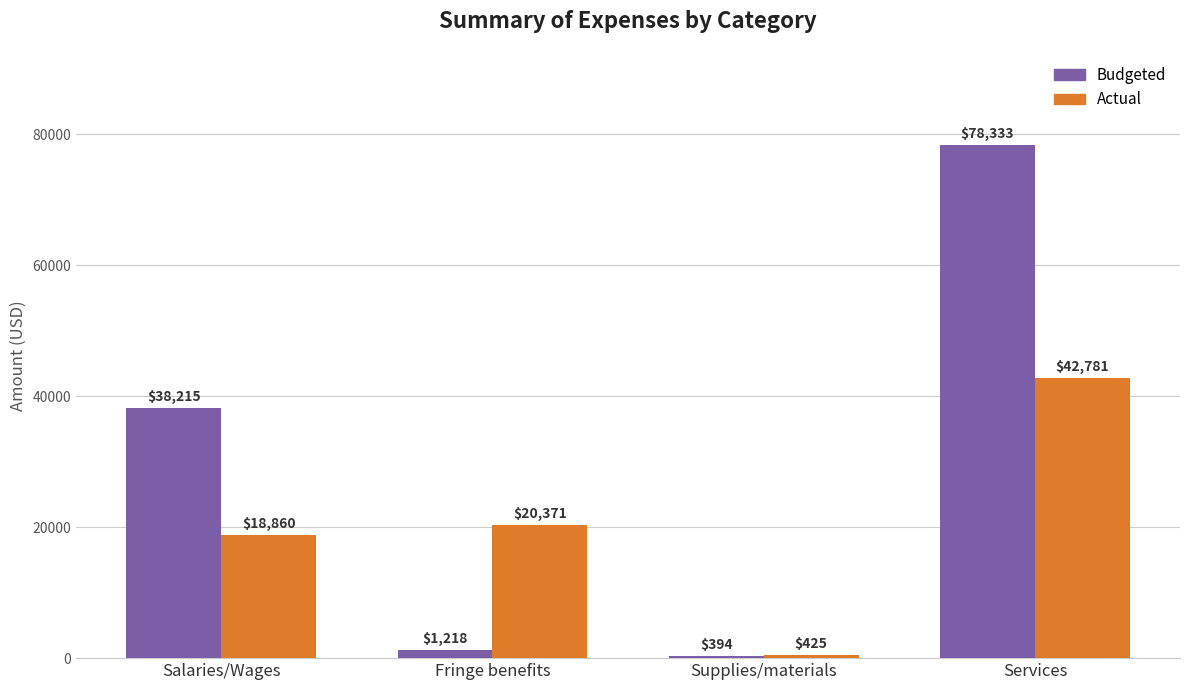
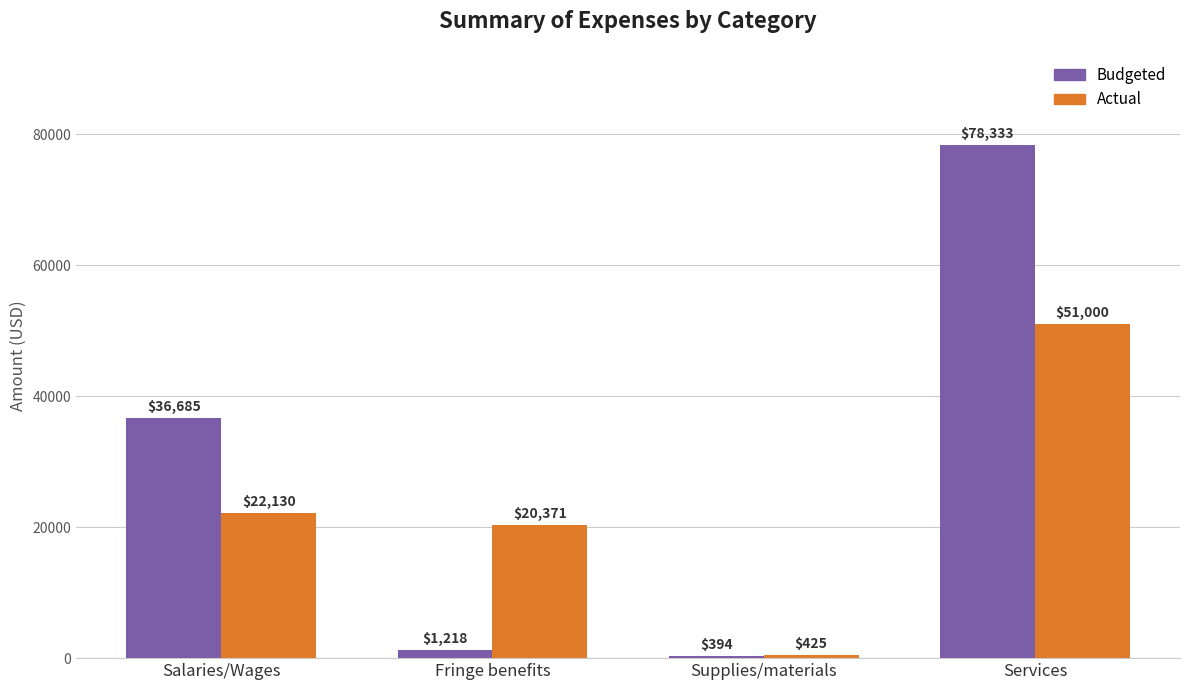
Budgeted, Salaries/Wages: $38,215 -> $36,685
Actual, Salaries/Wages: $18,860 -> $22,130
Actual, Services: $42,781 -> $51,000
